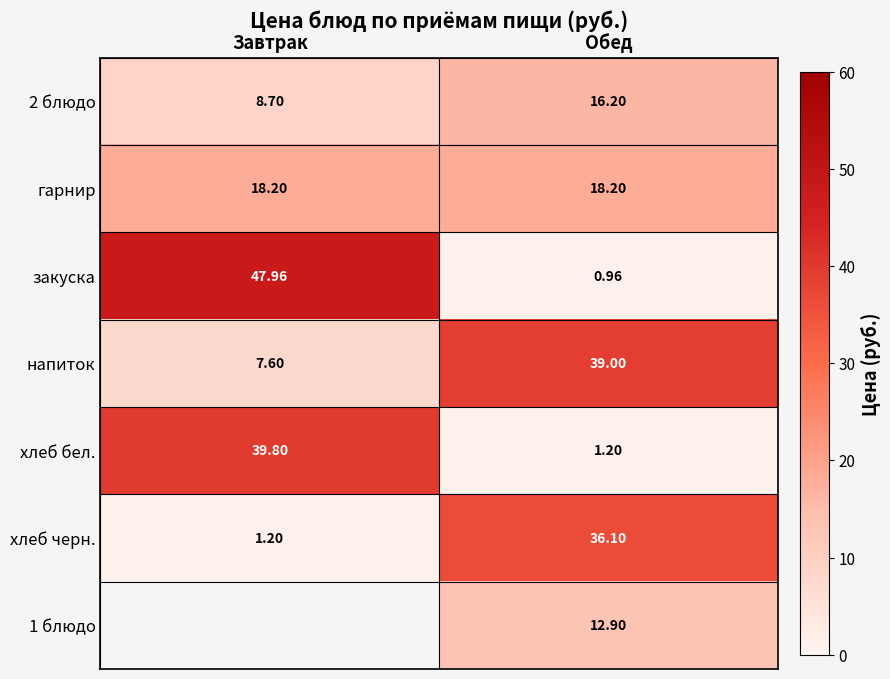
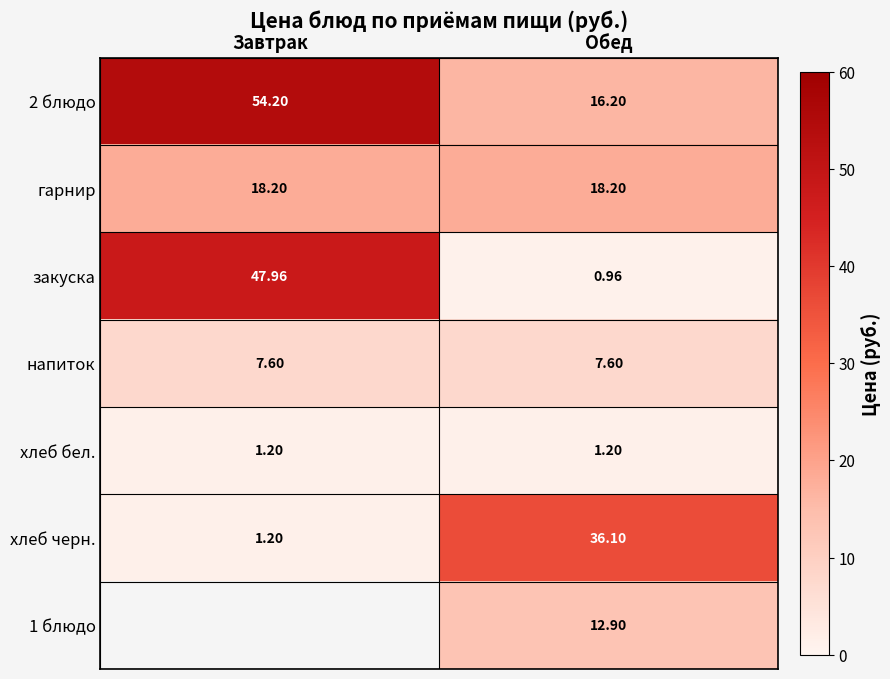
2 блюдо, Завтрак: 8.70 -> 54.20
напиток, Обед: 39.00 -> 7.60
хлеб бел., Завтрак: 39.80 -> 1.20
